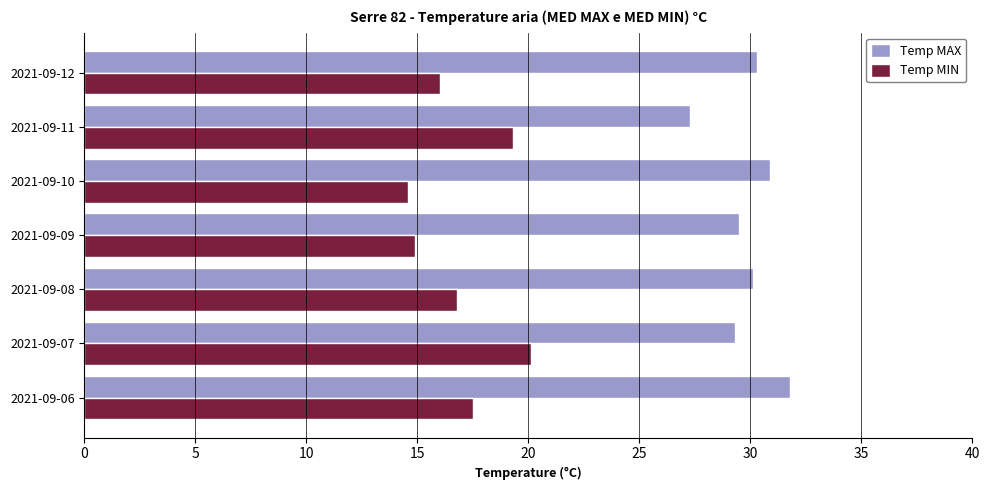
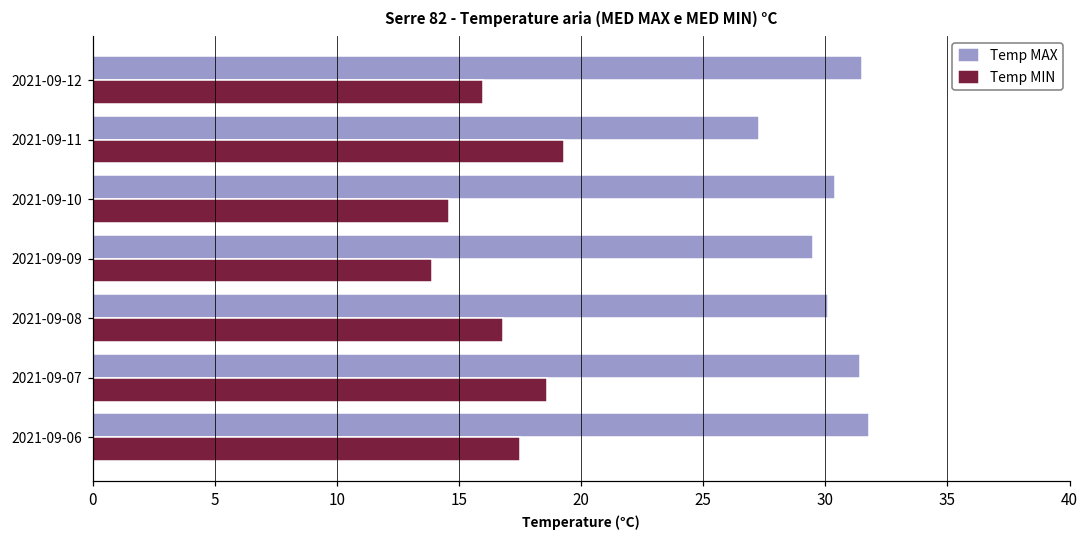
Temp MAX, 2021-09-12: 30.3 -> 31.5
Temp MAX, 2021-09-10: 30.9 -> 30.4
Temp MIN, 2021-09-09: 14.9 -> 13.9
Temp MAX, 2021-09-07: 29.3 -> 31.4
Temp MIN, 2021-09-07: 20.1 -> 18.6
